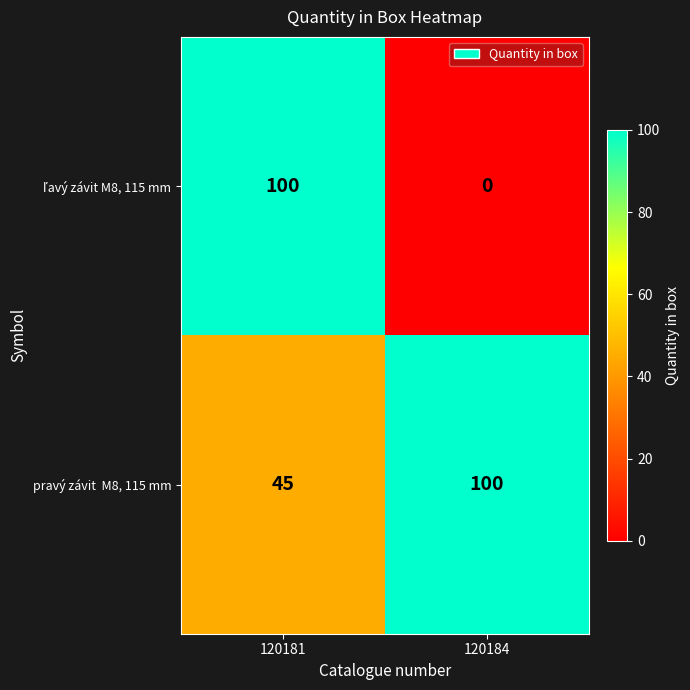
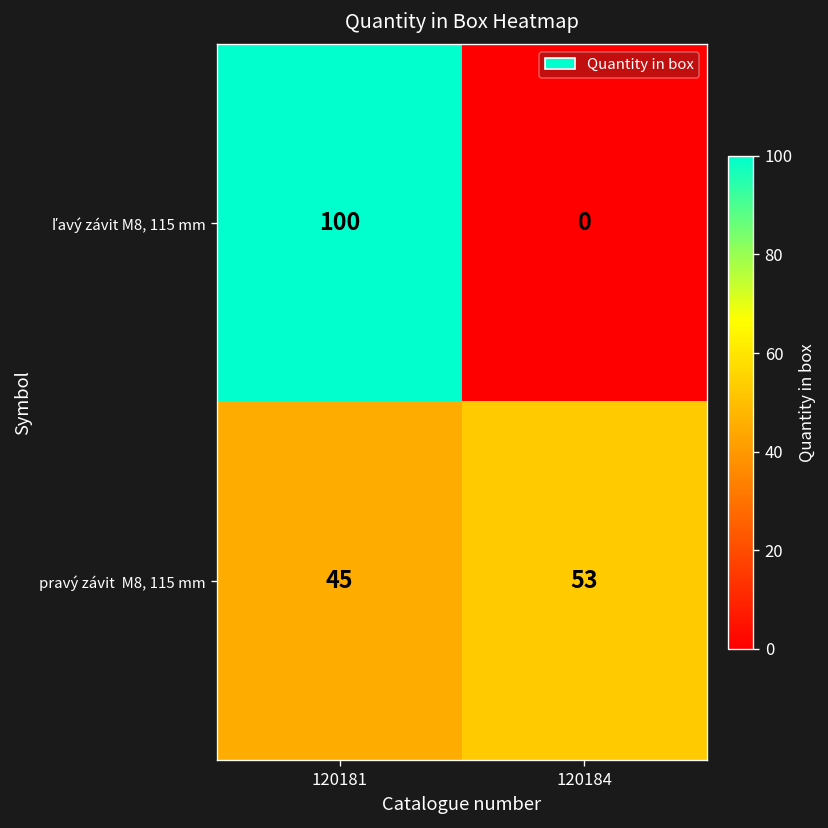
pravý závit M8, 115 mm, 120184: 100 -> 53
